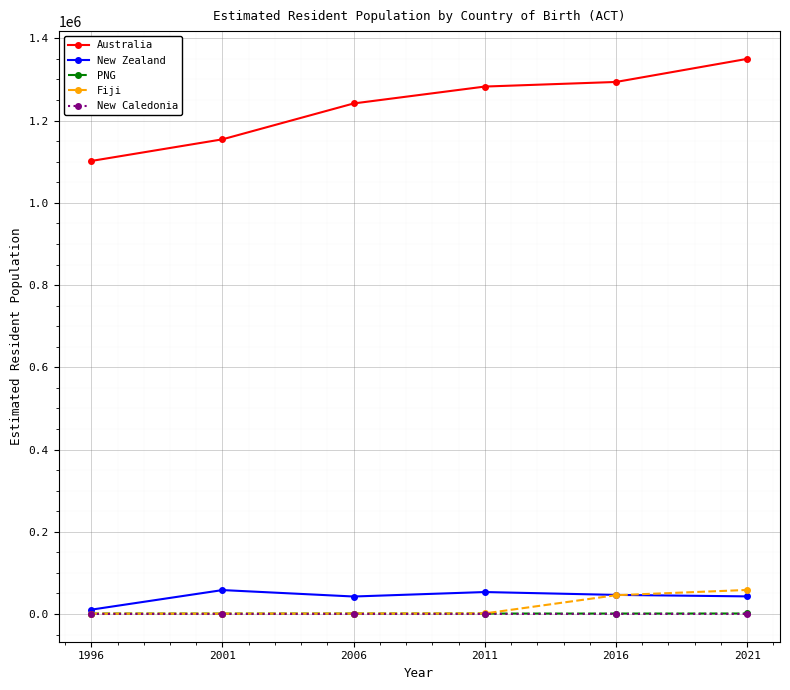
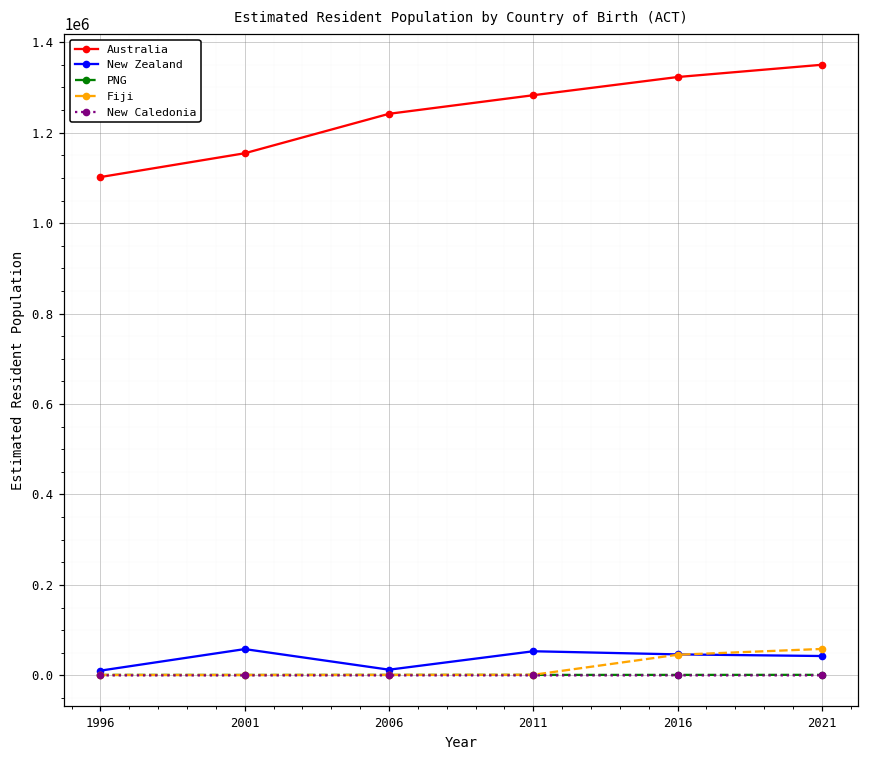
New Zealand, 2006: 40000 -> 10000
Australia, 2016: 1290000 -> 1320000
